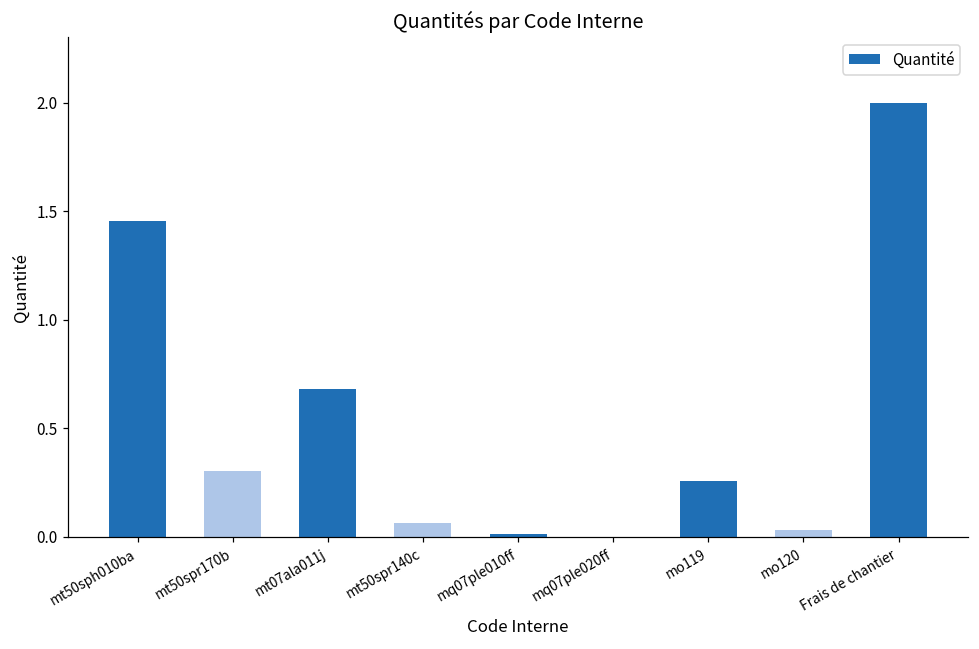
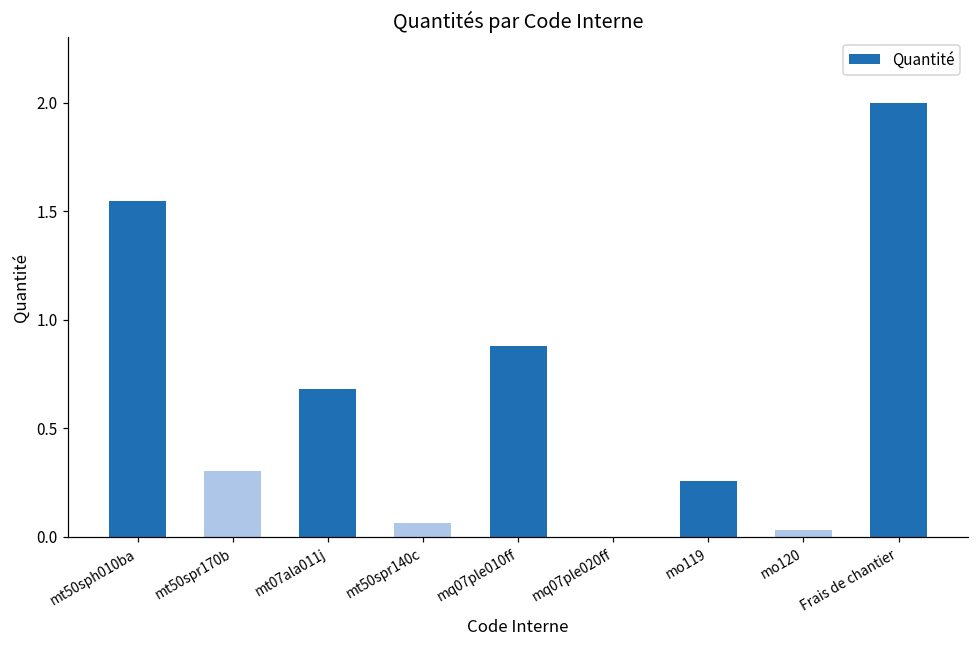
mt50sph010ba: 1.45 -> 1.55
mq07ple010ff: 0.01 -> 0.88
